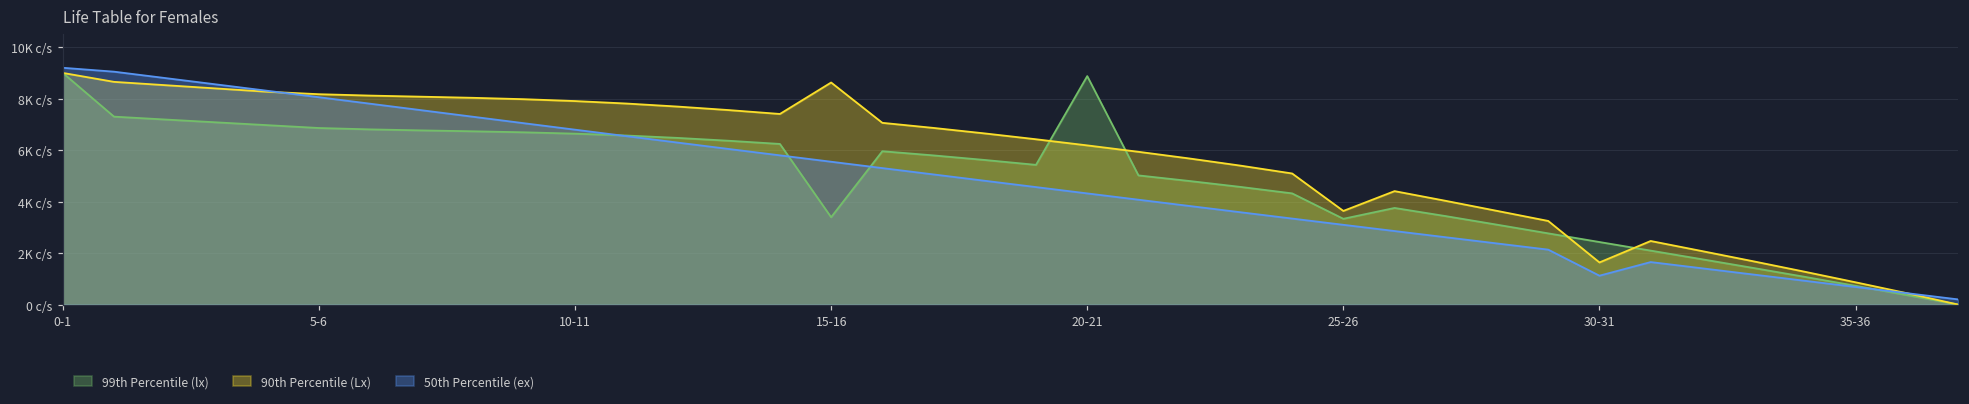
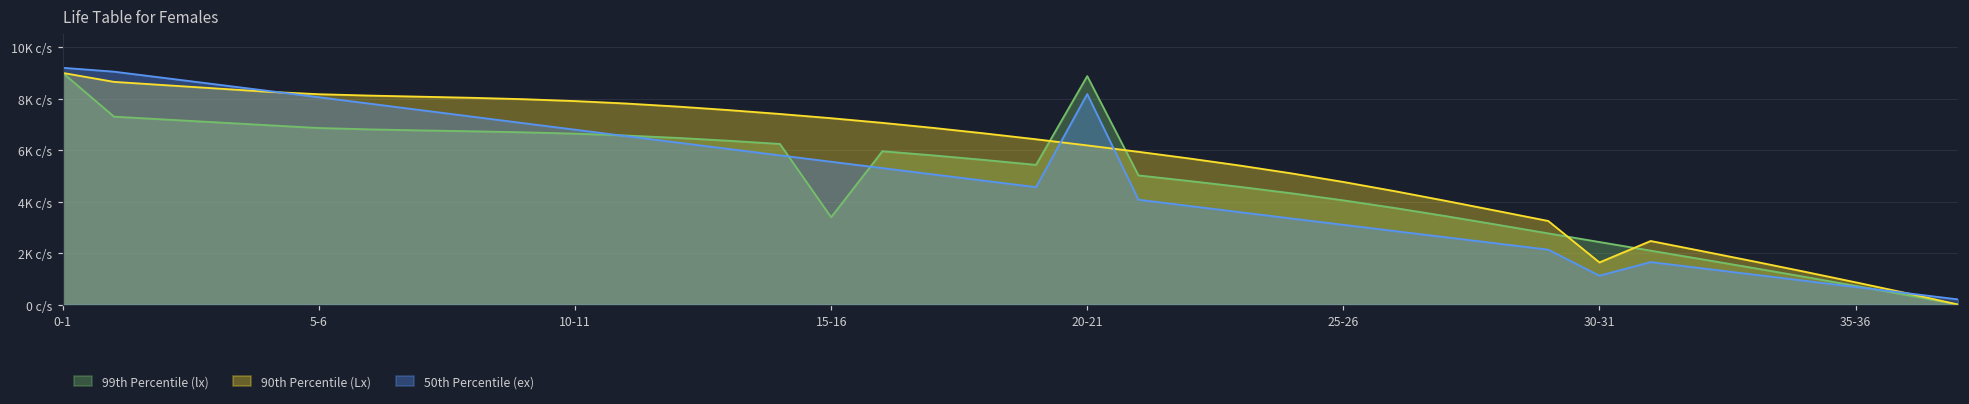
90th Percentile (Lx), 15-16: 8.6K c/s -> 7.2K c/s
50th Percentile (ex), 20-21: 4.3K c/s -> 8.2K c/s
99th Percentile (lx), 25-26: 3.3K c/s -> 4.0K c/s
90th Percentile (Lx), 25-26: 3.6K c/s -> 4.8K c/s
